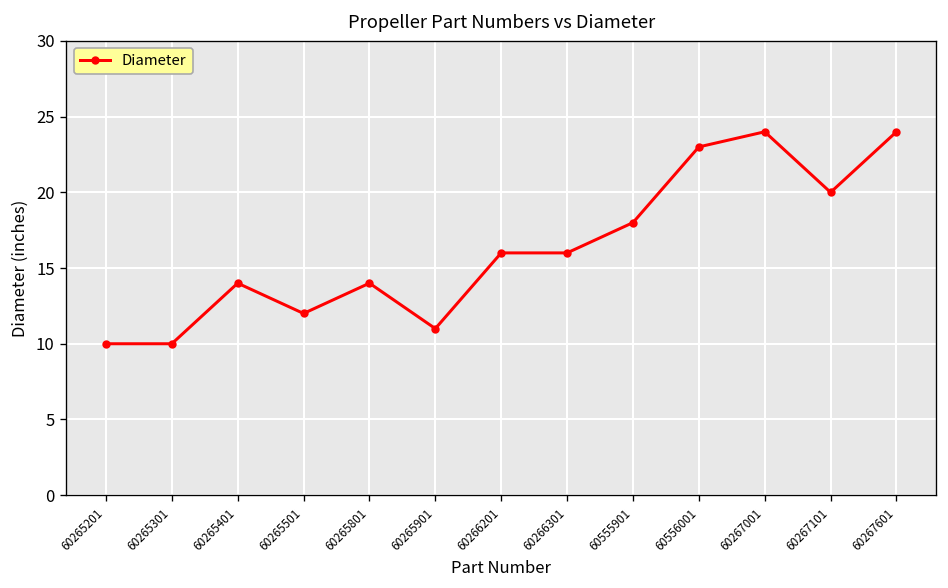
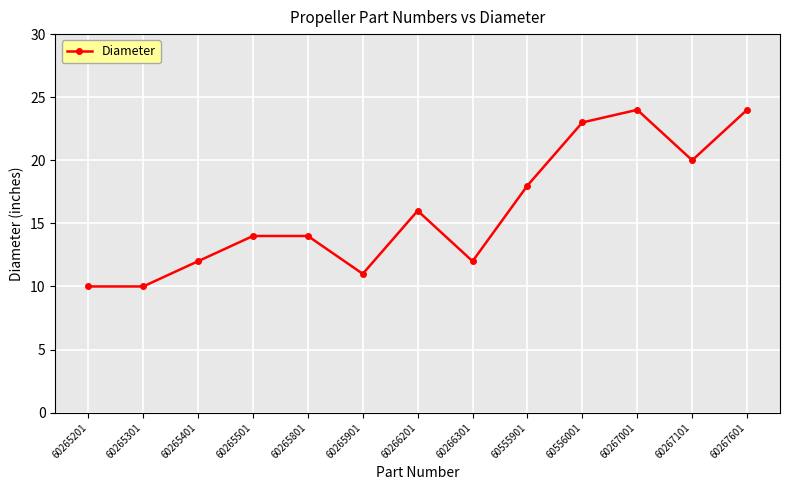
60265401: 14 -> 12
60265501: 12 -> 14
60266301: 16 -> 12
